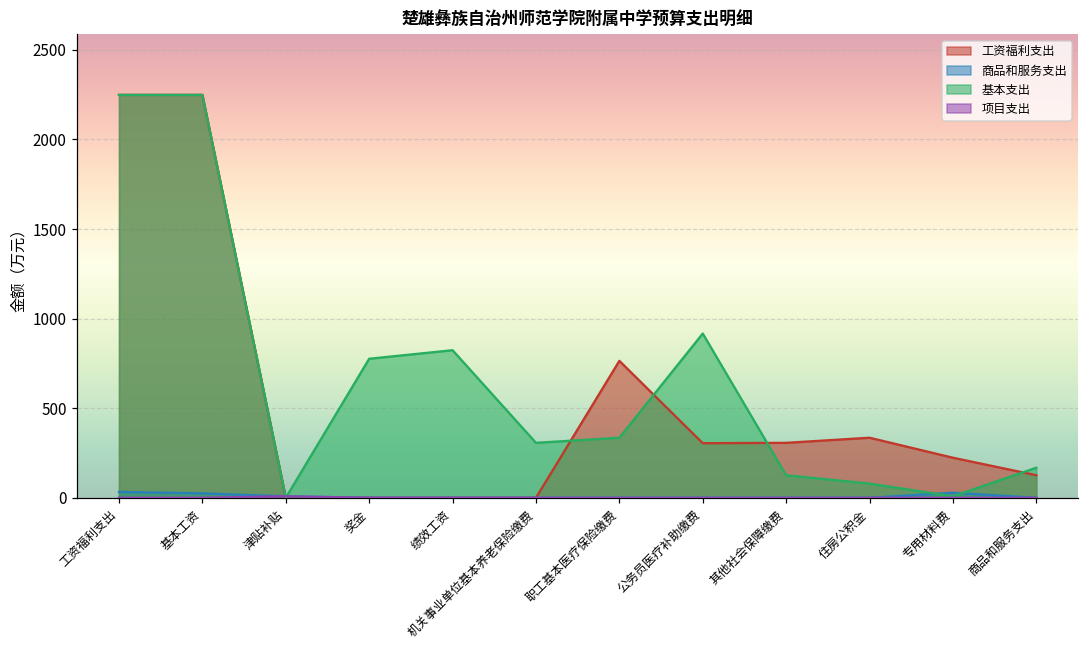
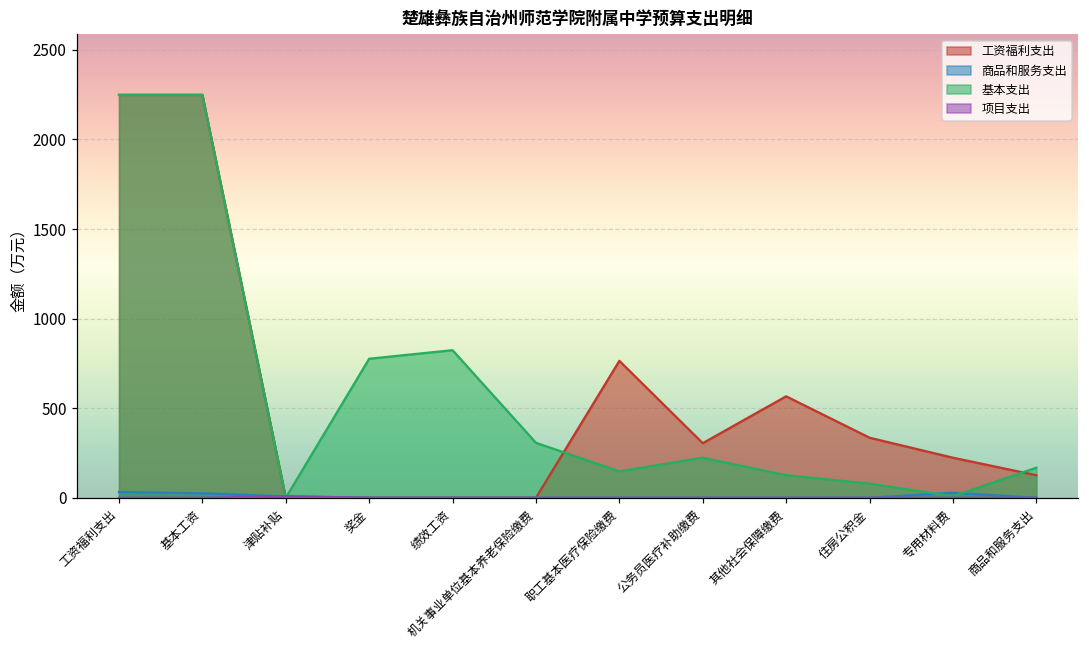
基本支出, 职工基本医疗保险缴费: 340 -> 150
基本支出, 公务员医疗补助缴费: 920 -> 220
工资福利支出, 其他社会保障缴费: 310 -> 570
